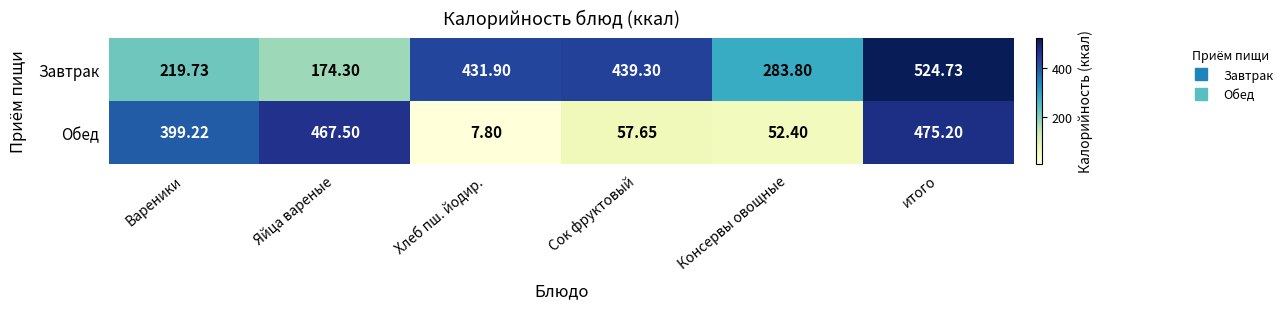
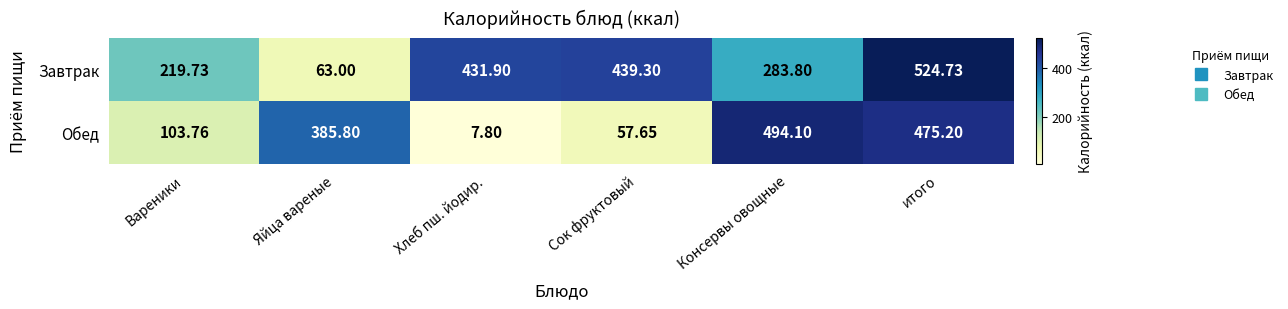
Завтрак, Яйца вареные: 174.30 -> 63.00
Обед, Вареники: 399.22 -> 103.76
Обед, Яйца вареные: 467.50 -> 385.80
Обед, Консервы овощные: 52.40 -> 494.10
